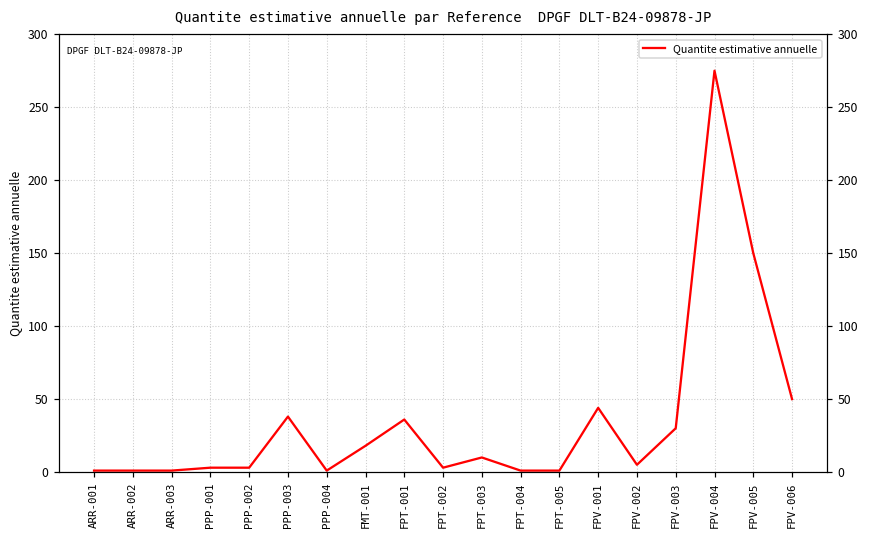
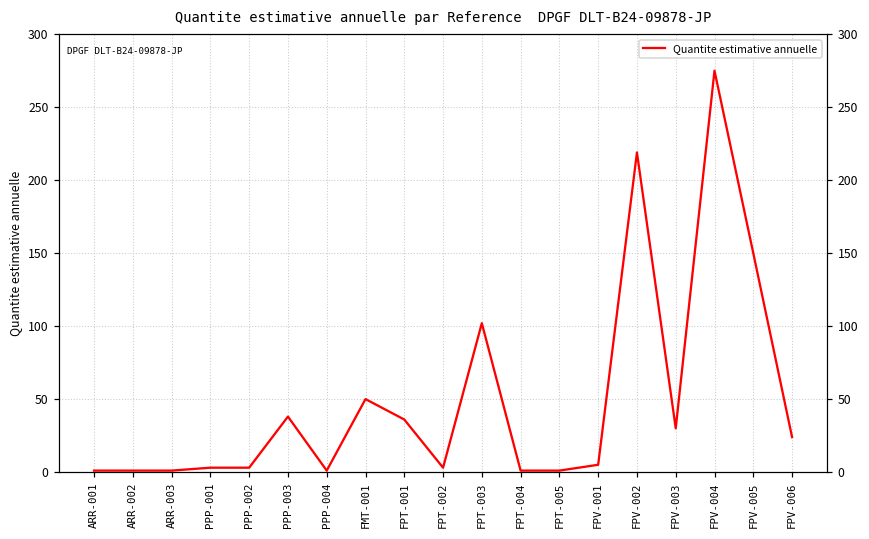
FMT-001: 18 -> 50
FPT-003: 10 -> 102
FPV-001: 44 -> 5
FPV-002: 5 -> 219
FPV-006: 50 -> 24
